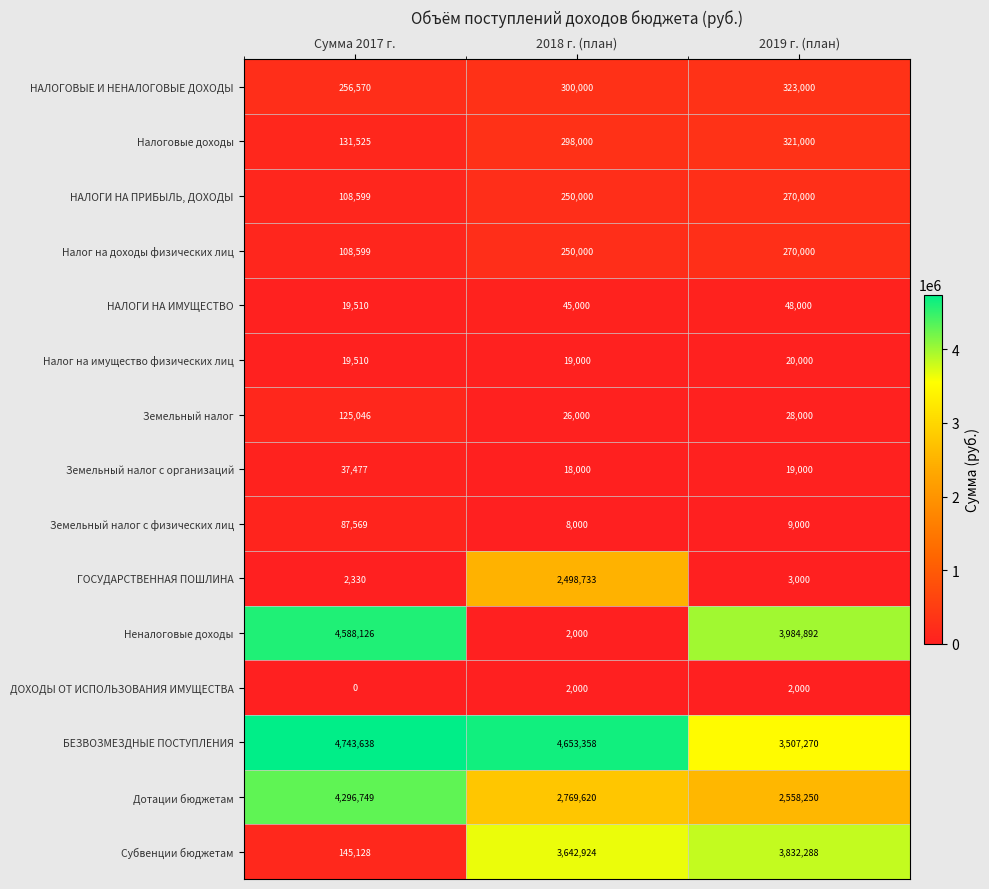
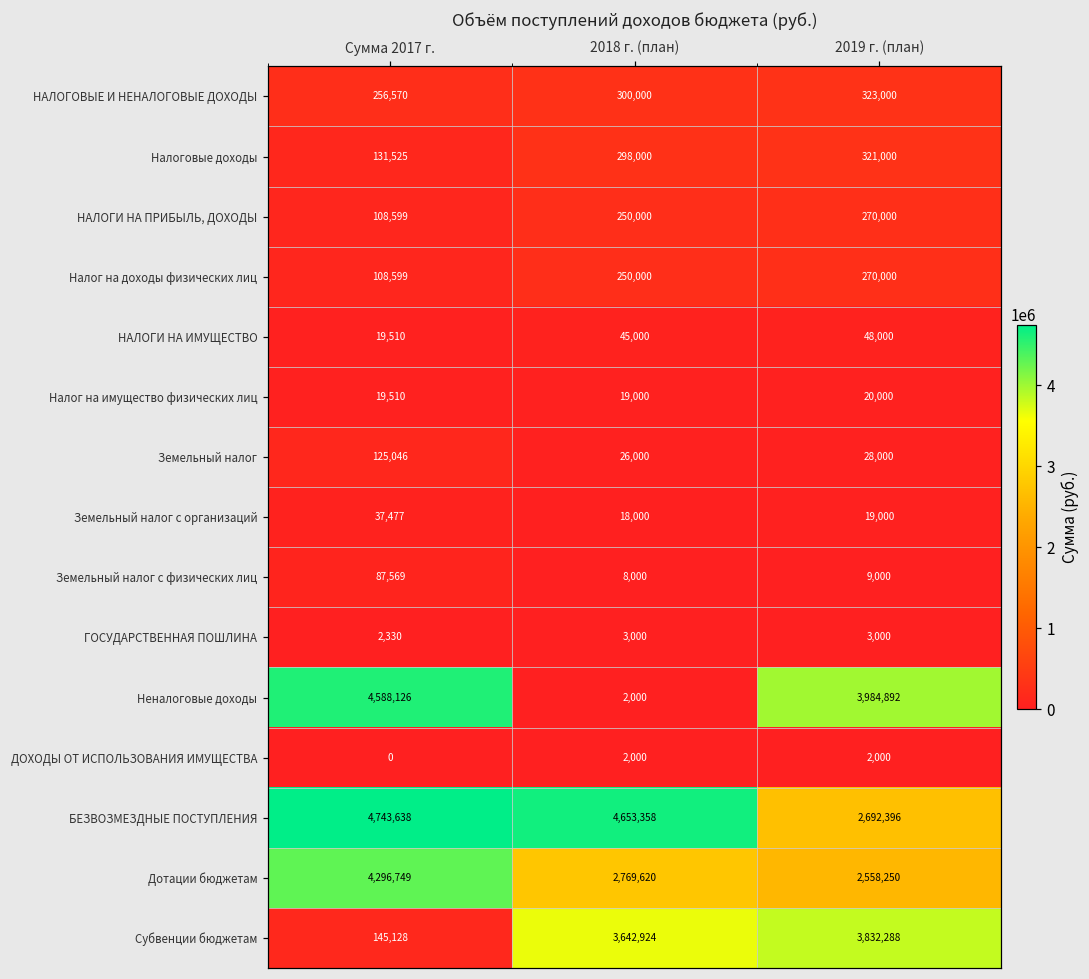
ГОСУДАРСТВЕННАЯ ПОШЛИНА, 2018 г. (план): 2,498,733 -> 3,000
БЕЗВОЗМЕЗДНЫЕ ПОСТУПЛЕНИЯ, 2019 г. (план): 3,507,270 -> 2,692,396
